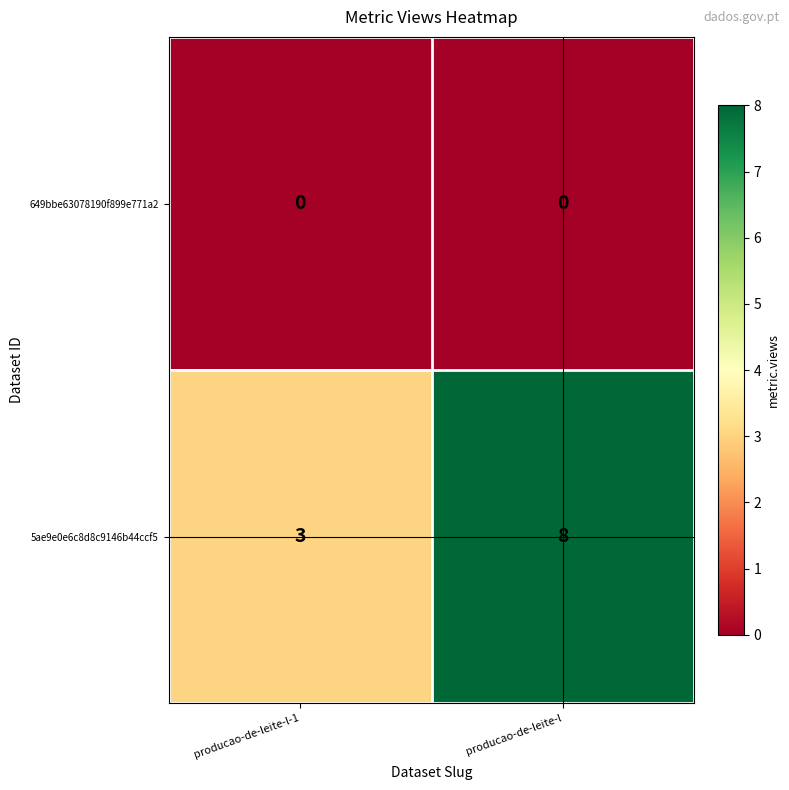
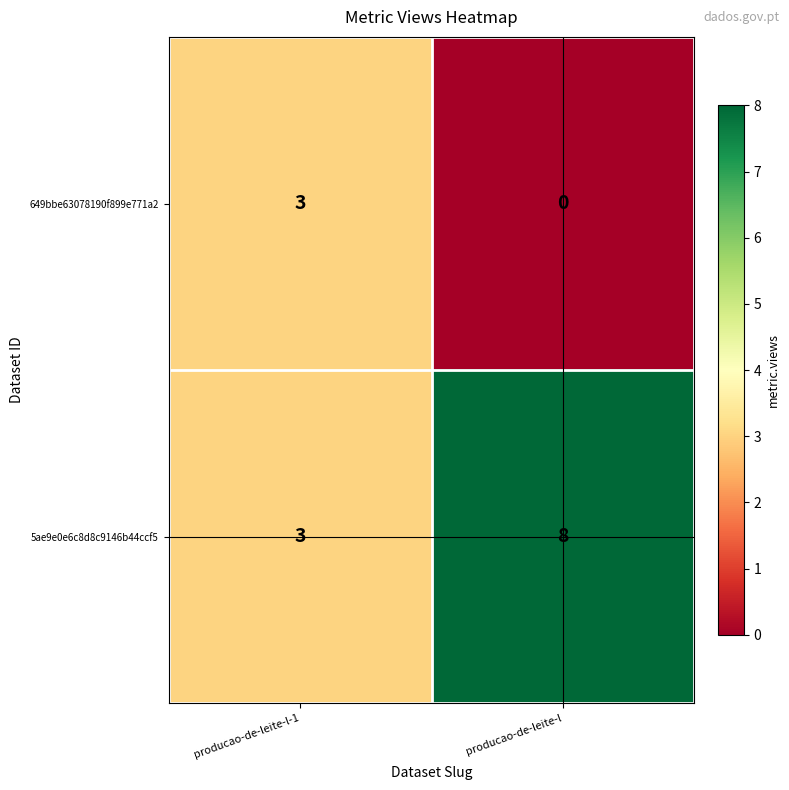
649bbe63078190f899e771a2, producao-de-leite-l-1: 0 -> 3
